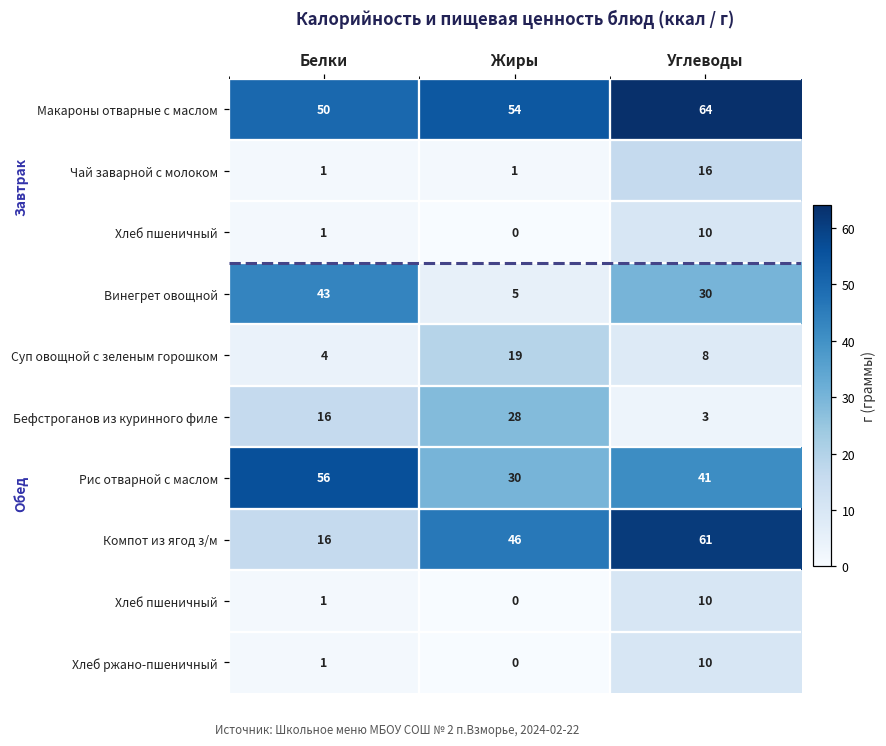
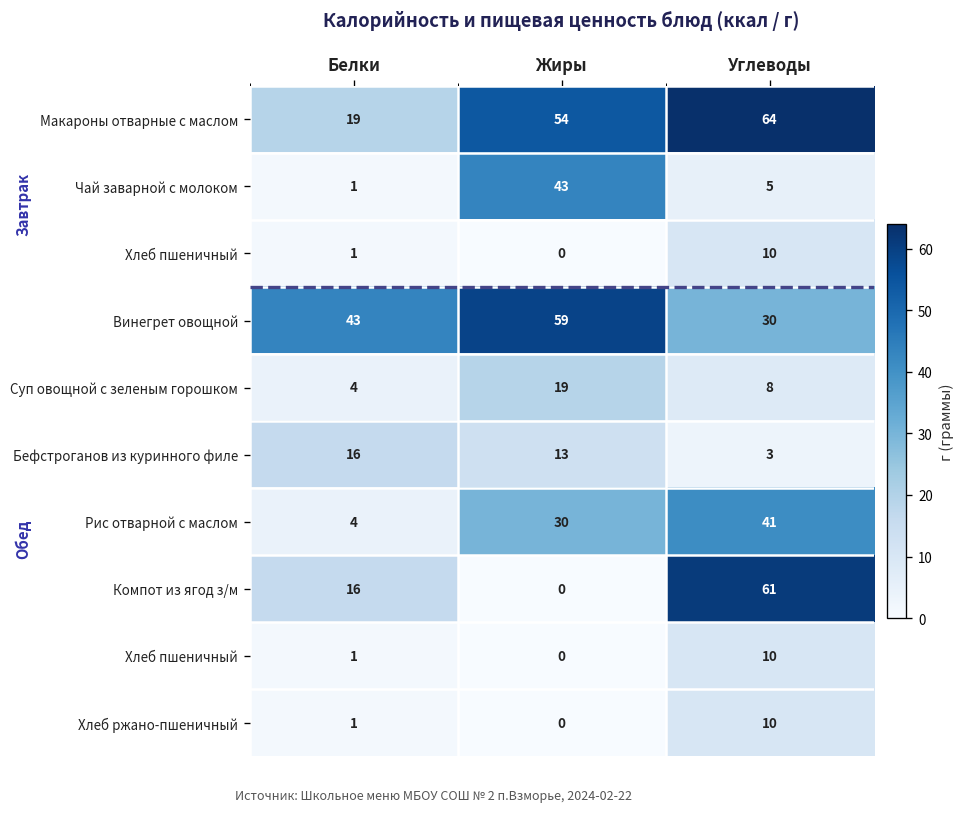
Макароны отварные с маслом, Белки: 50 -> 19
Чай заварной с молоком, Жиры: 1 -> 43
Чай заварной с молоком, Углеводы: 16 -> 5
Винегрет овощной, Жиры: 5 -> 59
Бефстроганов из куринного филе, Жиры: 28 -> 13
Рис отварной с маслом, Белки: 56 -> 4
Компот из ягод з/м, Жиры: 46 -> 0
